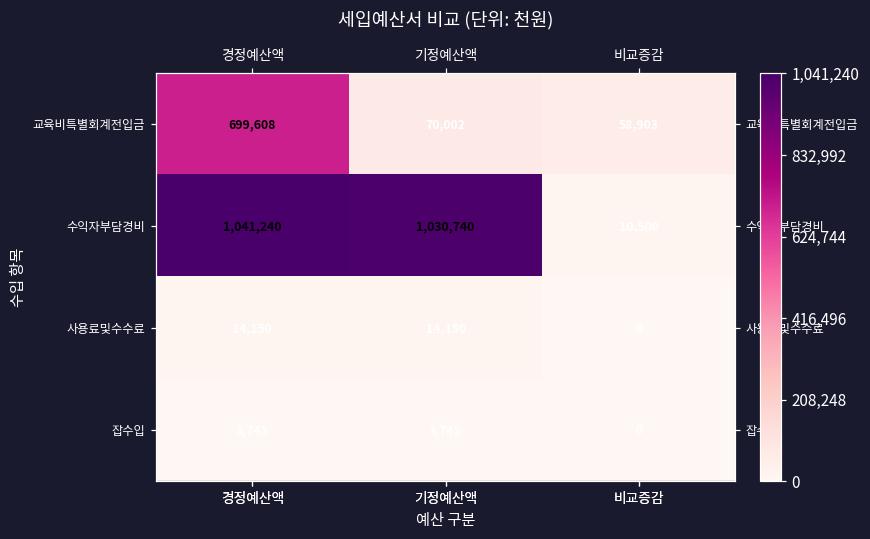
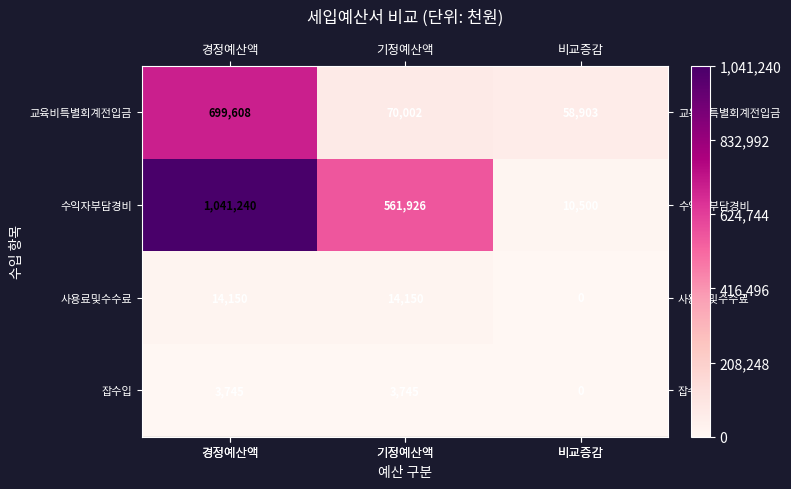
수익자부담경비, 기정예산액: 1,030,740 -> 561,926
